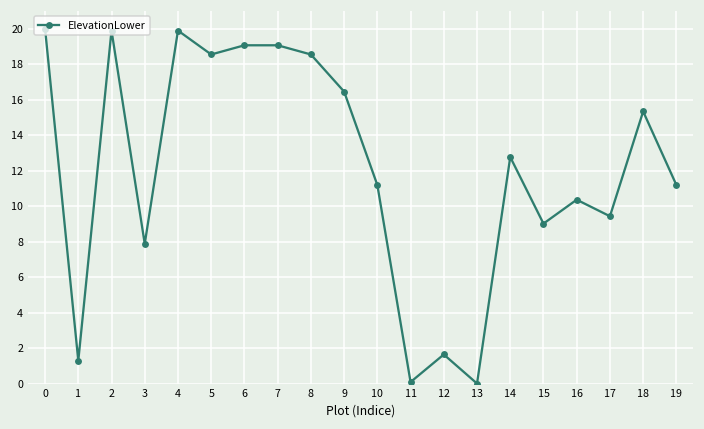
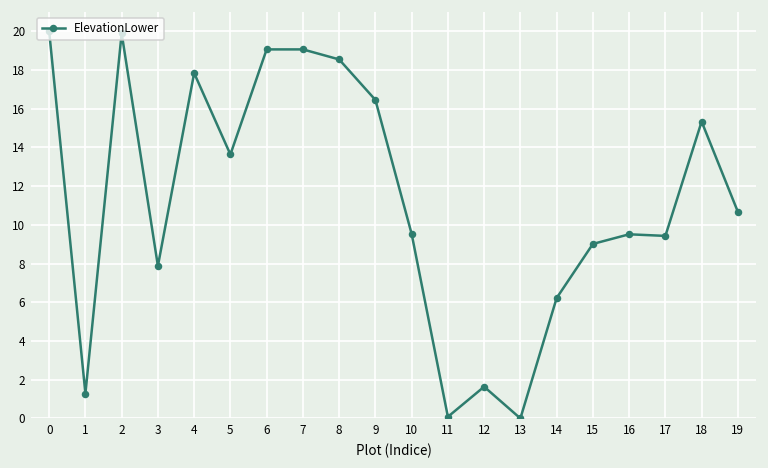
4: 19.9 -> 17.8
5: 18.5 -> 13.6
10: 11.2 -> 9.5
14: 12.8 -> 6.2
16: 10.4 -> 9.5
19: 11.2 -> 10.7
